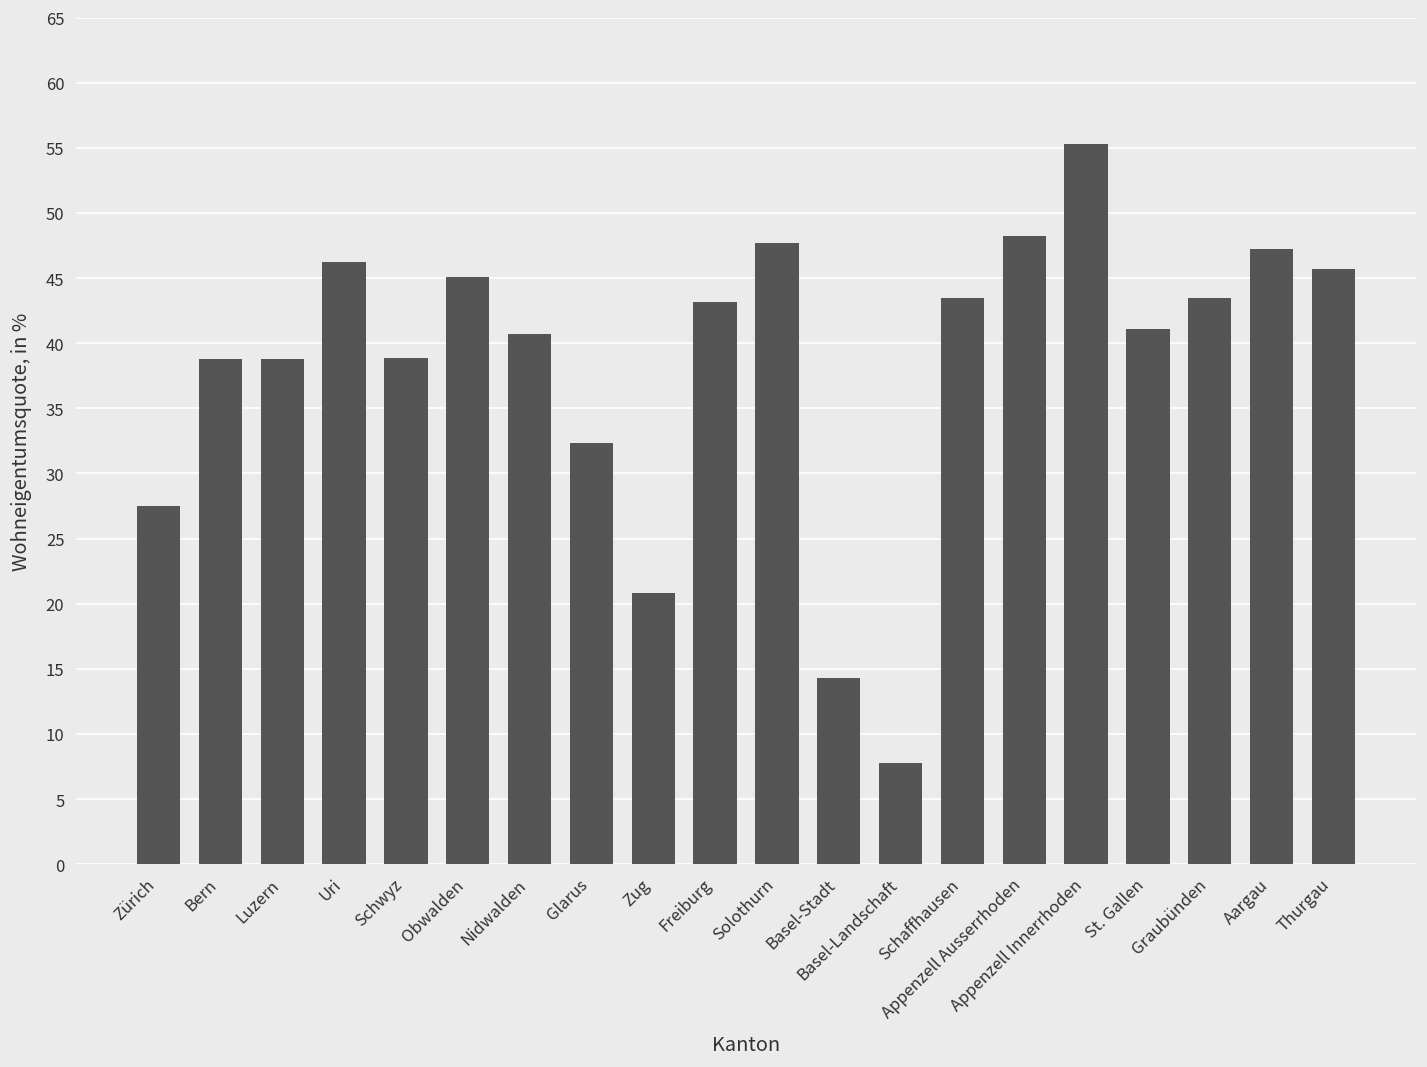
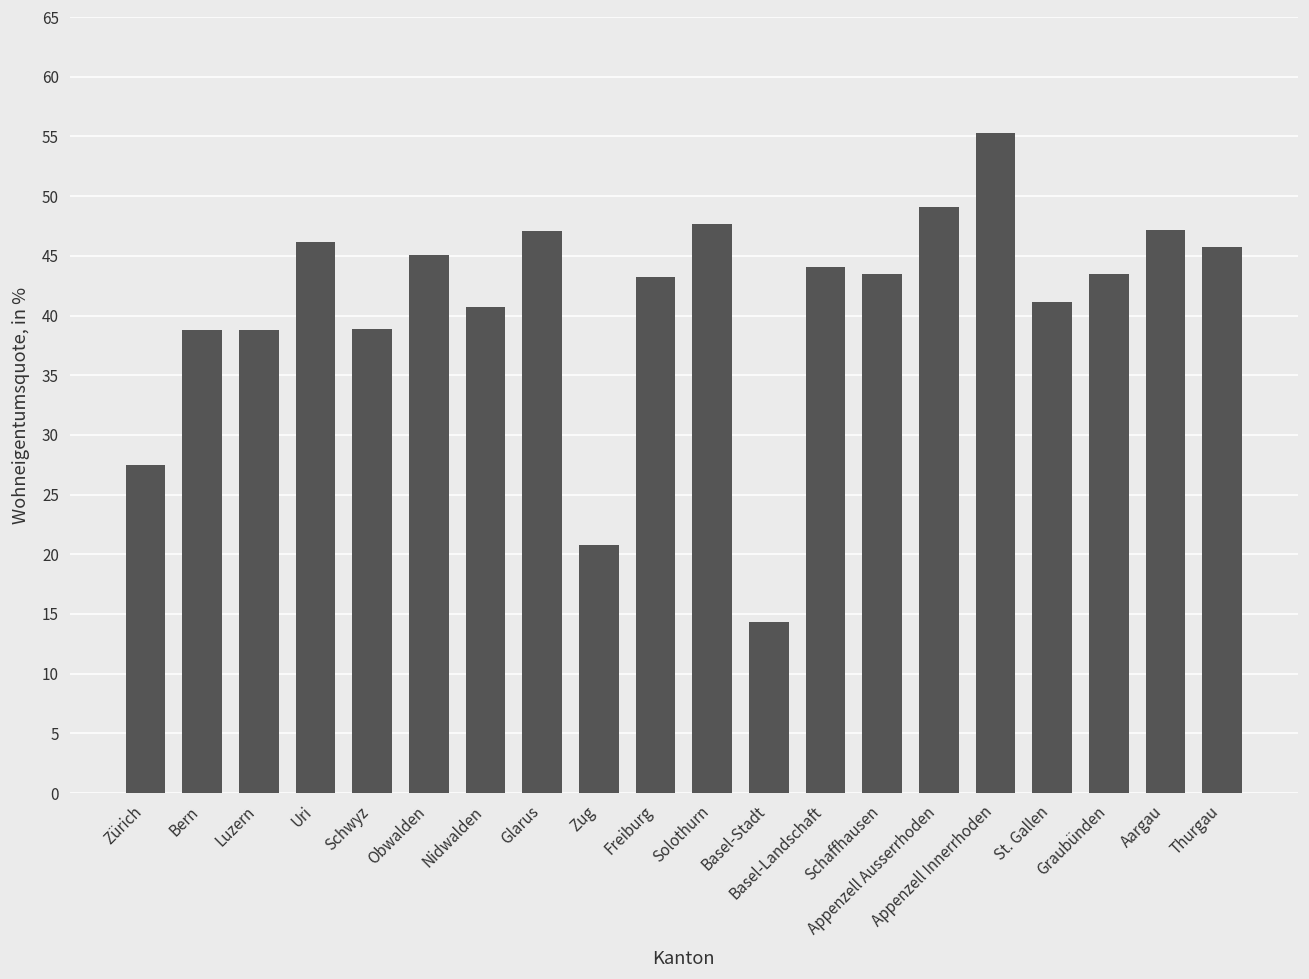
Glarus: 32.3 -> 47.1
Basel-Landschaft: 7.8 -> 44.1
Appenzell Ausserrhoden: 48.2 -> 49.1
